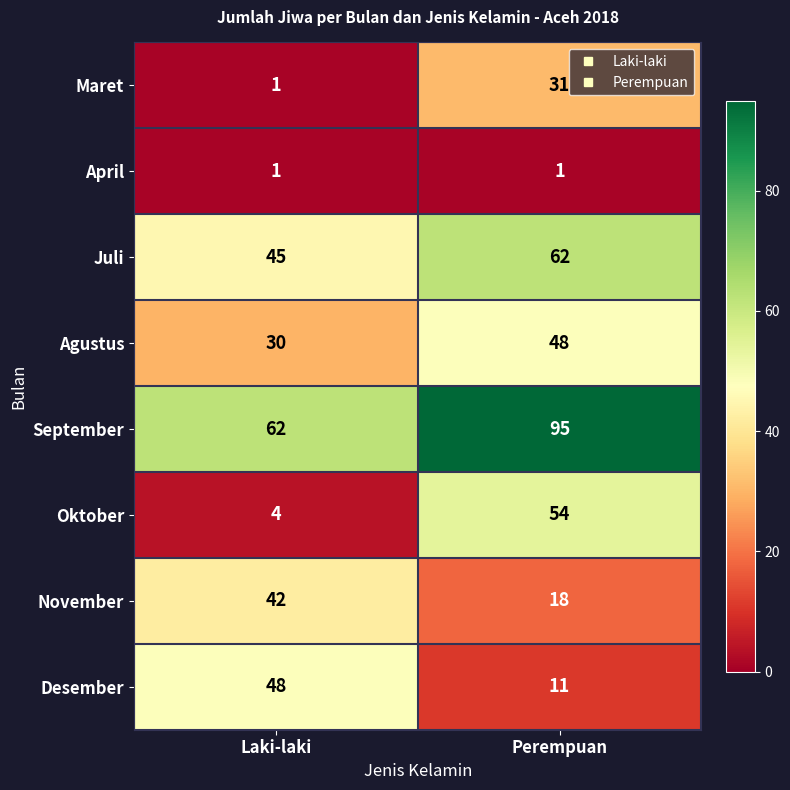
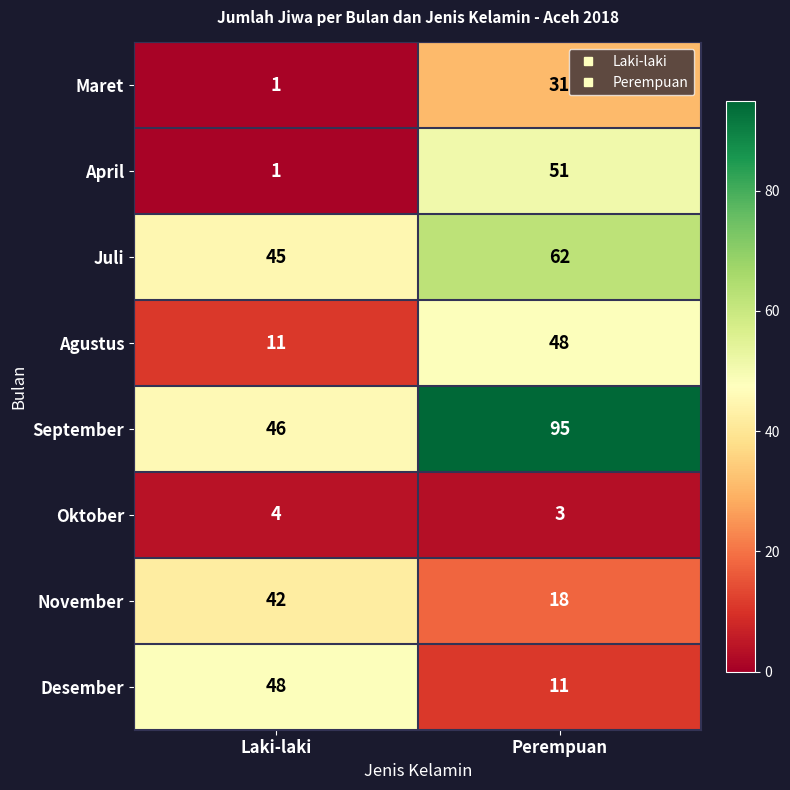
April, Perempuan: 1 -> 51
Agustus, Laki-laki: 30 -> 11
September, Laki-laki: 62 -> 46
Oktober, Perempuan: 54 -> 3
